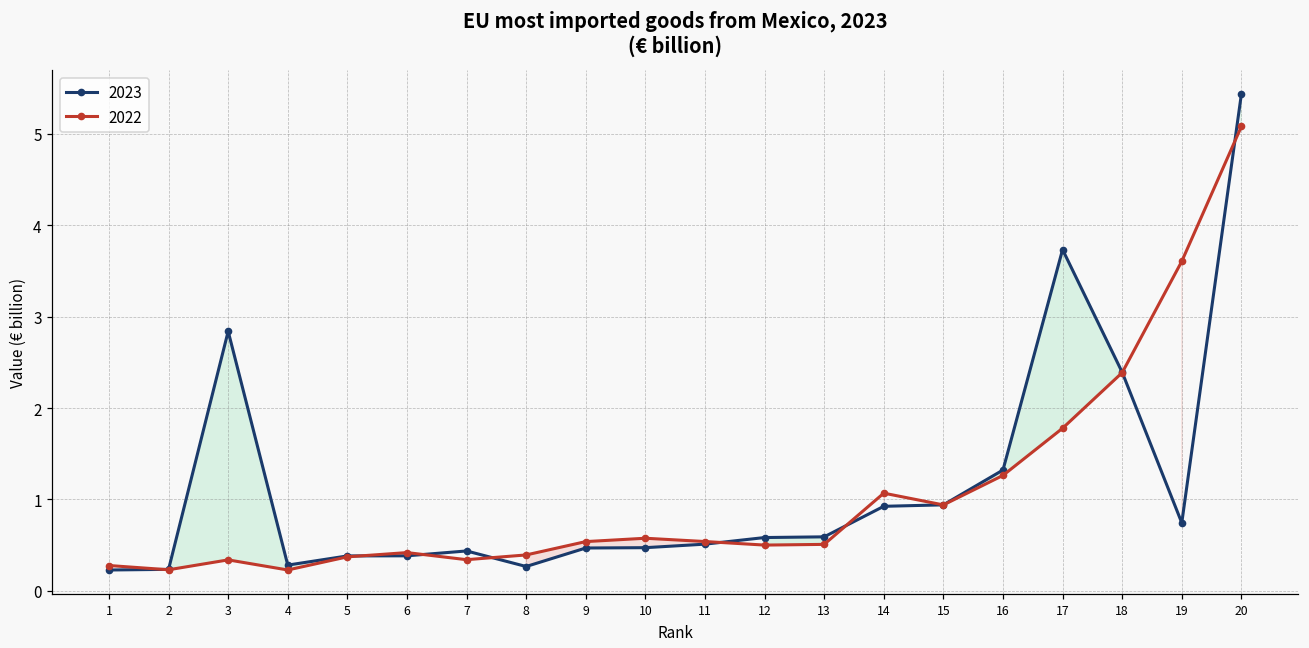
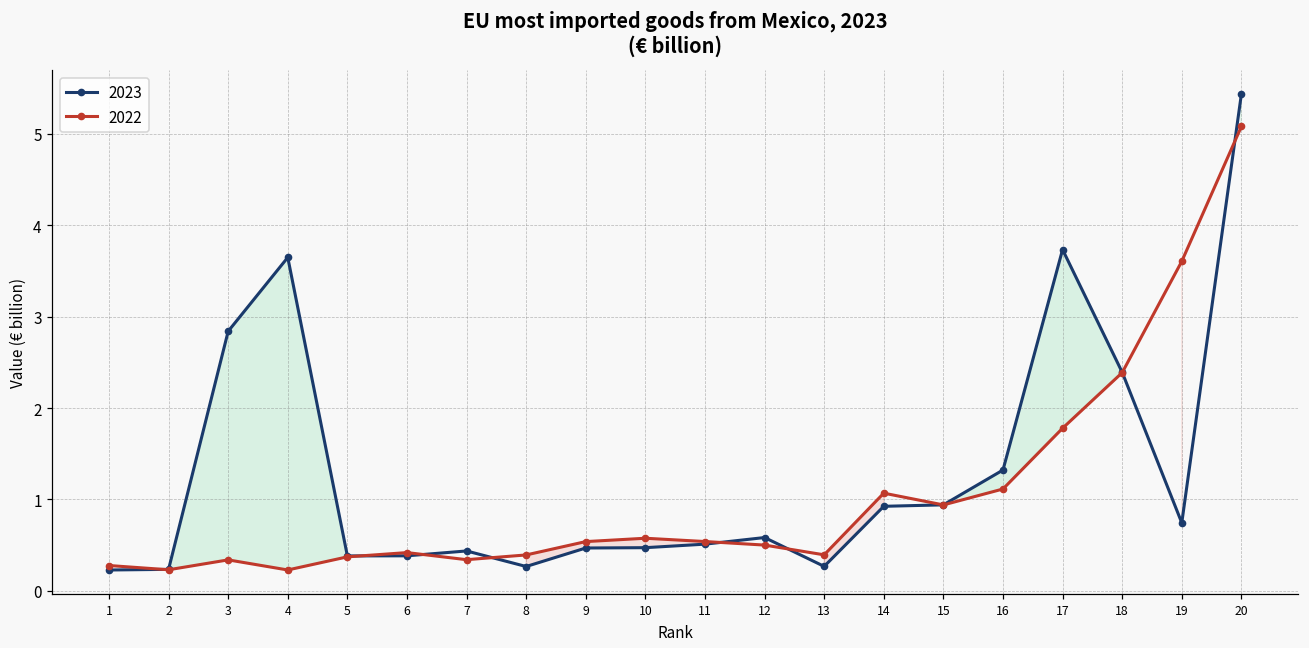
2023, 4: 0.3 -> 3.6
2023, 13: 0.6 -> 0.3
2022, 13: 0.5 -> 0.4
2022, 16: 1.3 -> 1.1
